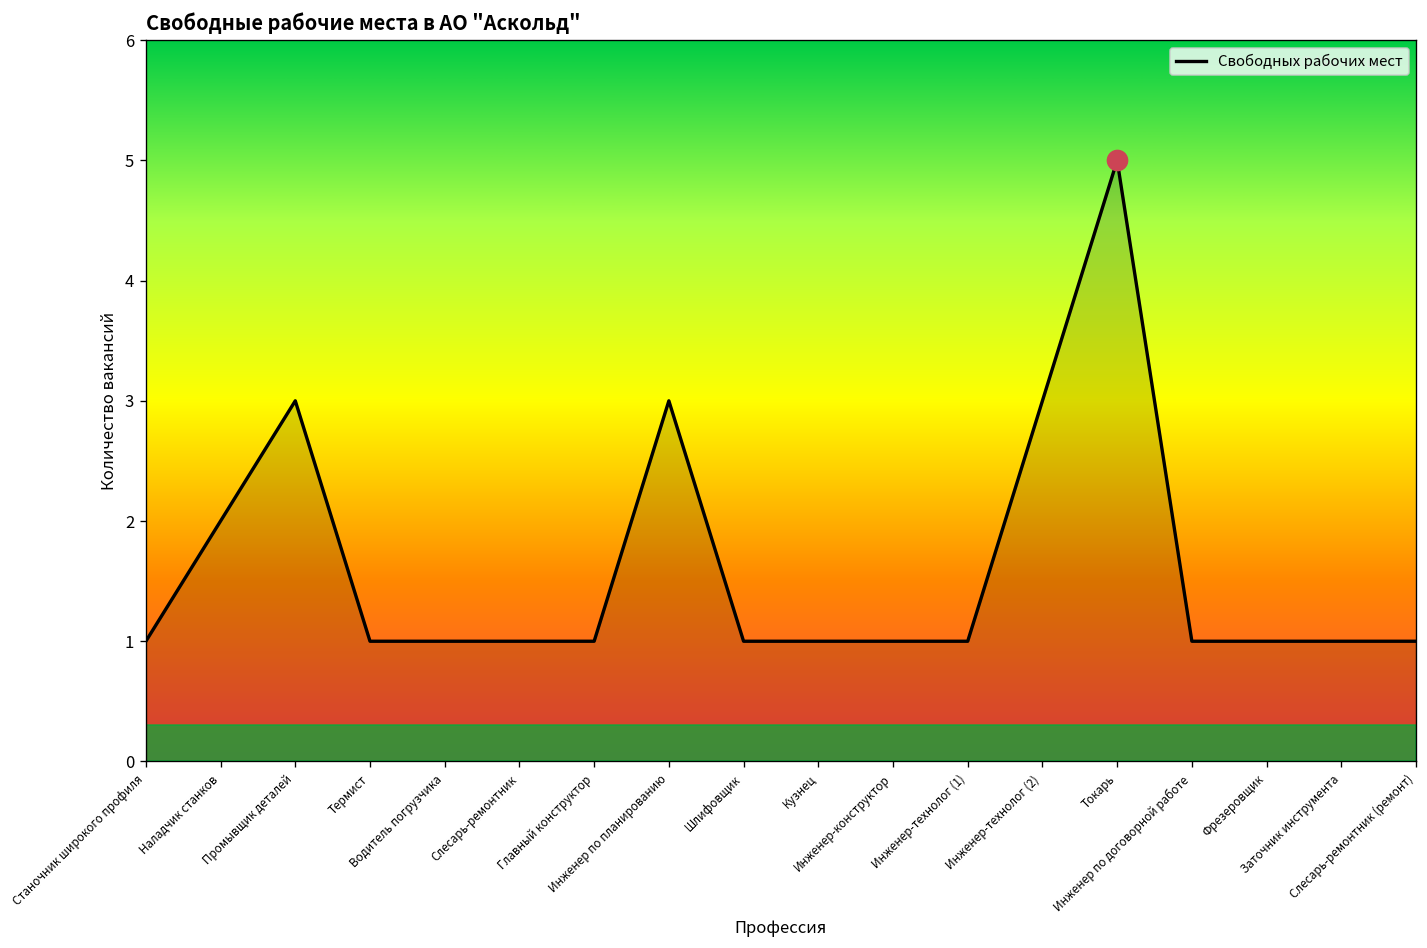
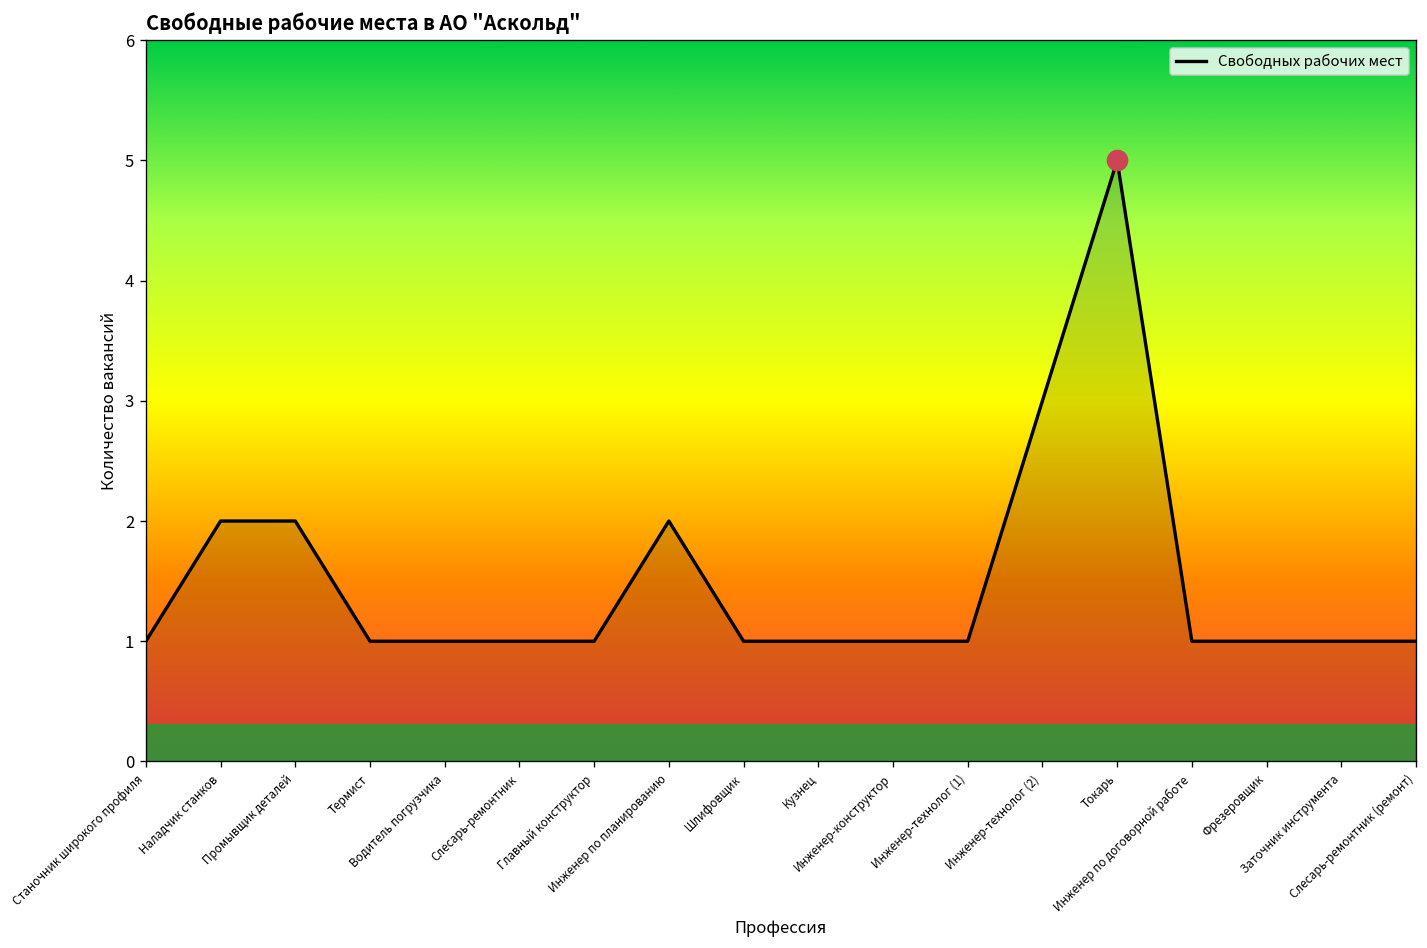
Свободных рабочих мест, Промывщик деталей: 3 -> 2
Свободных рабочих мест, Инженер по планированию: 3 -> 2
